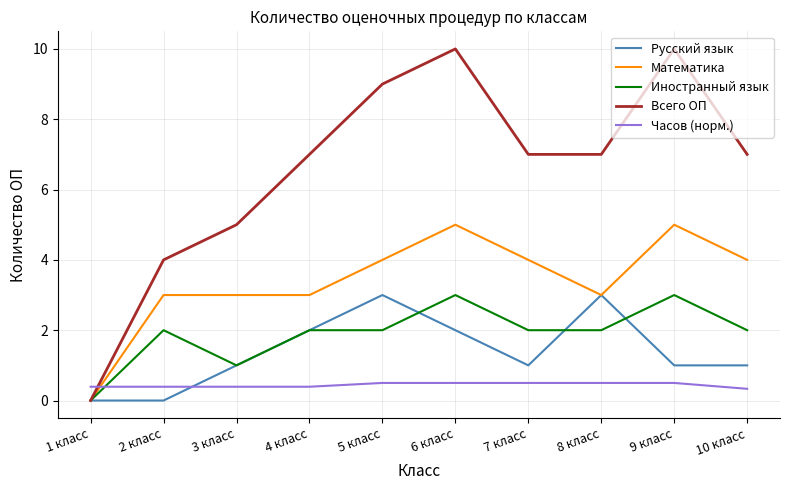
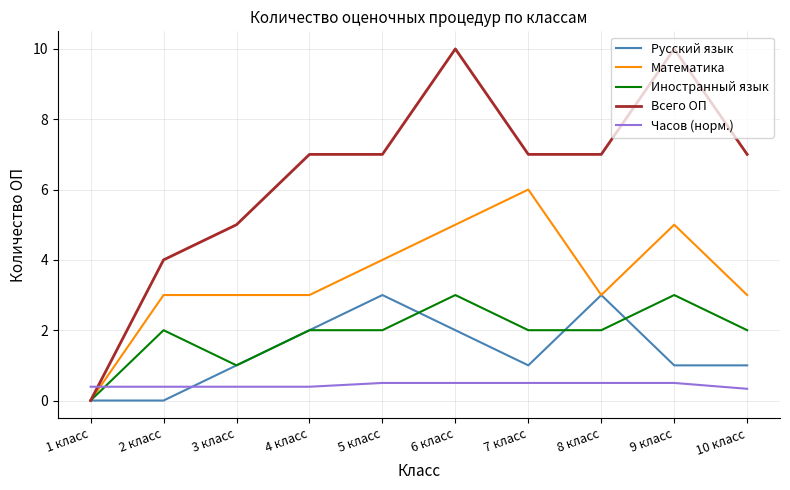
Всего ОП, 5 класс: 9 -> 7
Математика, 7 класс: 4 -> 6
Математика, 10 класс: 4 -> 3
